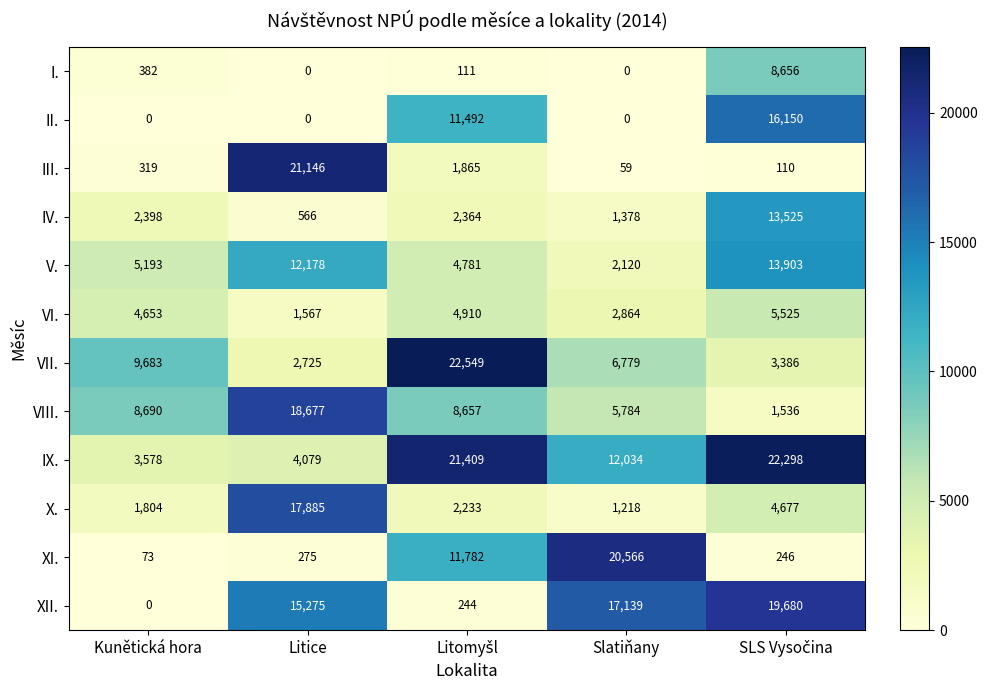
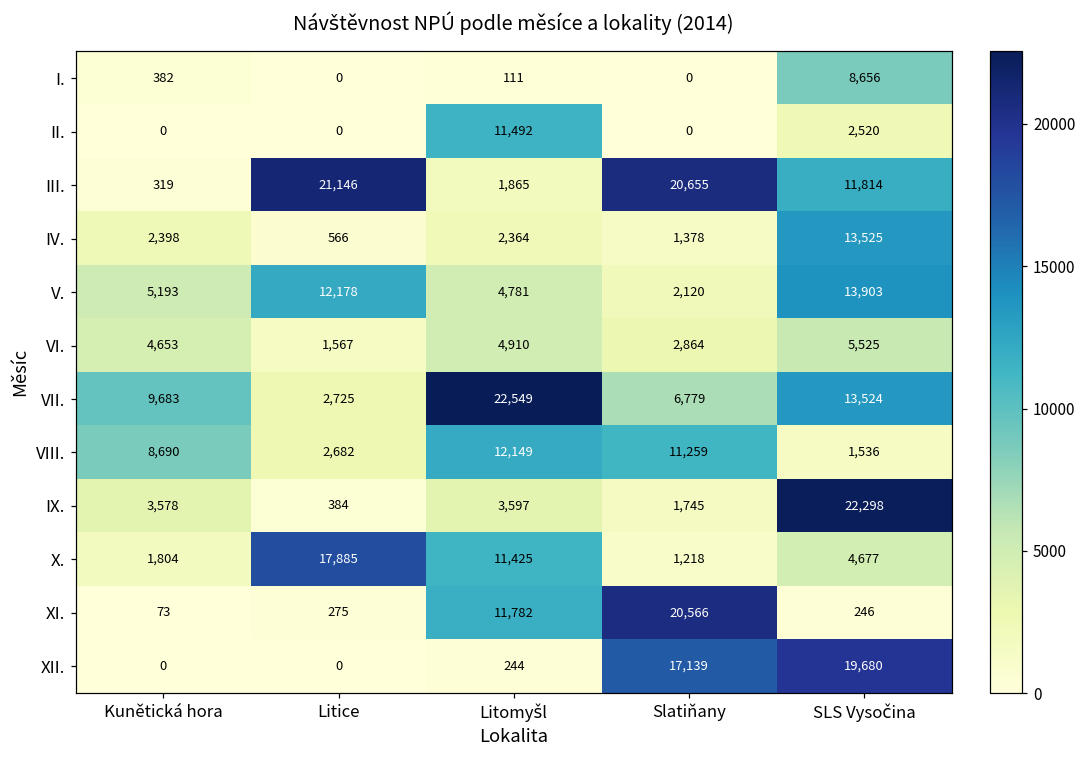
II., SLS Vysočina: 16,150 -> 2,520
III., Slatiňany: 59 -> 20,655
III., SLS Vysočina: 110 -> 11,814
VII., SLS Vysočina: 3,386 -> 13,524
VIII., Litice: 18,677 -> 2,682
VIII., Litomyšl: 8,657 -> 12,149
VIII., Slatiňany: 5,784 -> 11,259
IX., Litice: 4,079 -> 384
IX., Litomyšl: 21,409 -> 3,597
IX., Slatiňany: 12,034 -> 1,745
X., Litomyšl: 2,233 -> 11,425
XII., Litice: 15,275 -> 0
